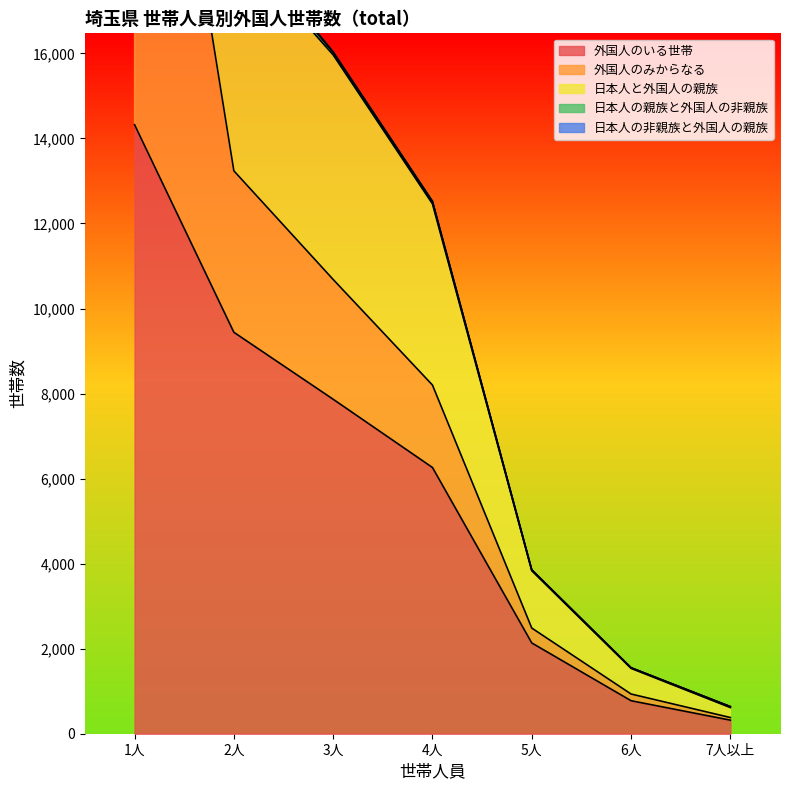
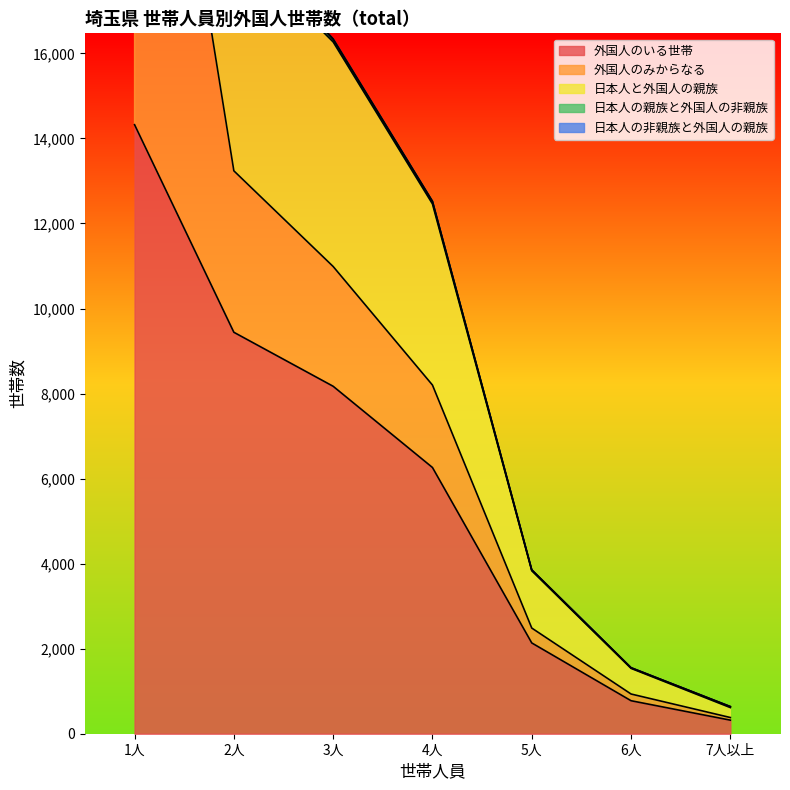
外国人のいる世帯, 3人: 7,900 -> 8,200
